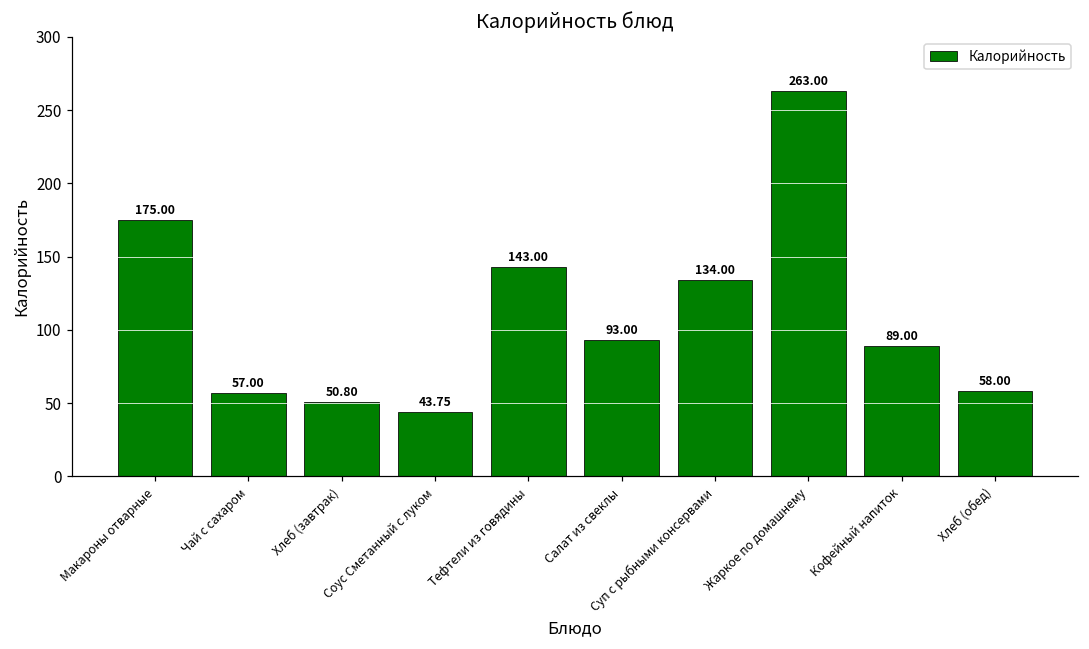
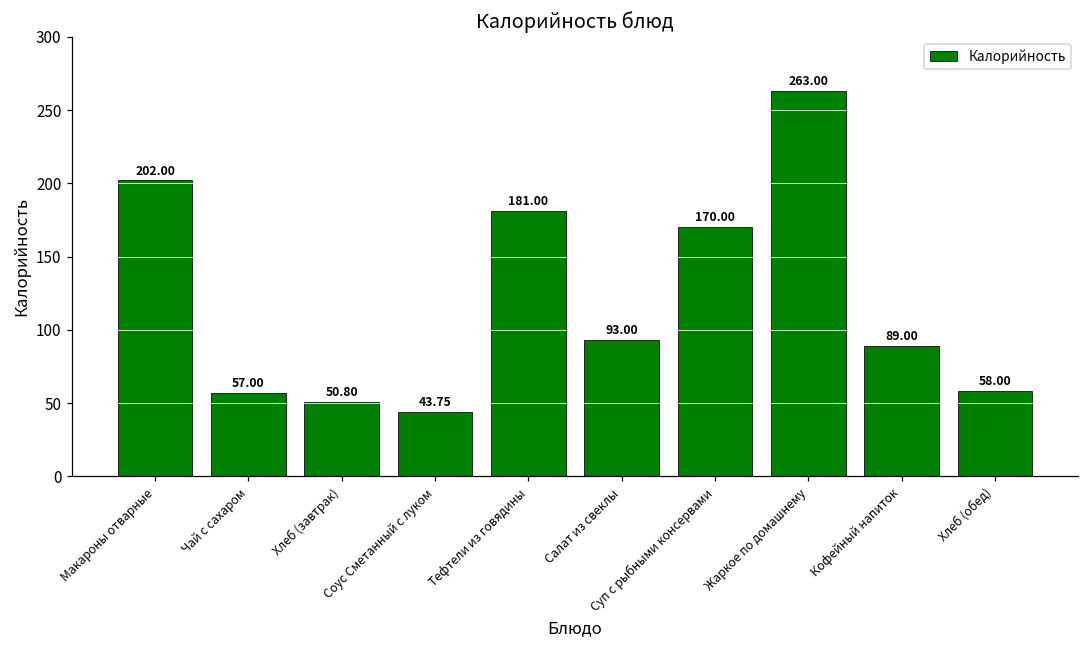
Макароны отварные: 175.00 -> 202.00
Тефтели из говядины: 143.00 -> 181.00
Суп с рыбными консервами: 134.00 -> 170.00
